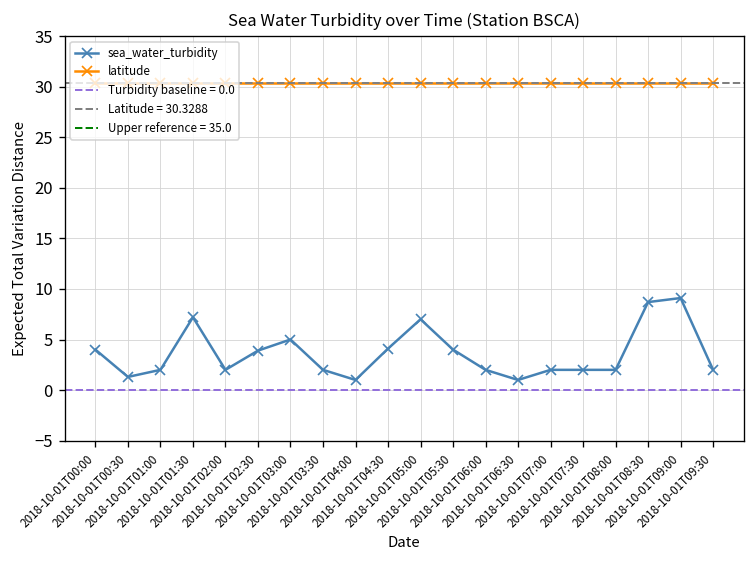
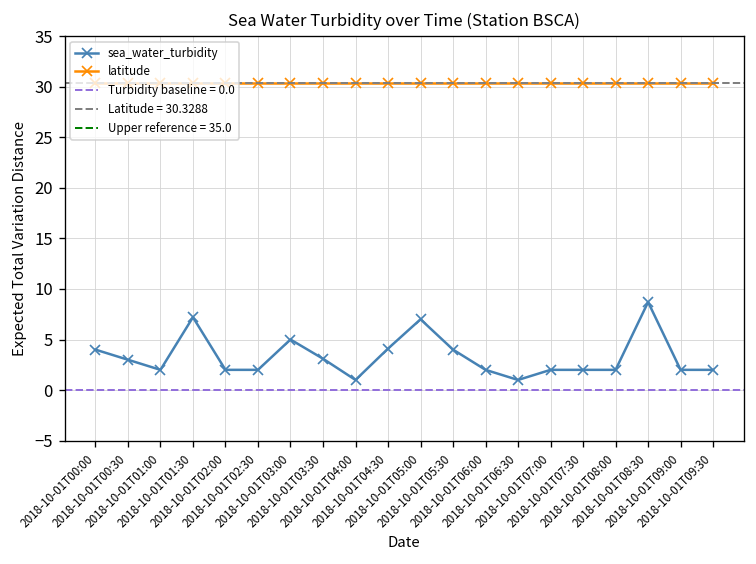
sea_water_turbidity, 2018-10-01T00:30: 1 -> 3
sea_water_turbidity, 2018-10-01T02:30: 4 -> 2
sea_water_turbidity, 2018-10-01T03:30: 2 -> 3
sea_water_turbidity, 2018-10-01T09:00: 9 -> 2
